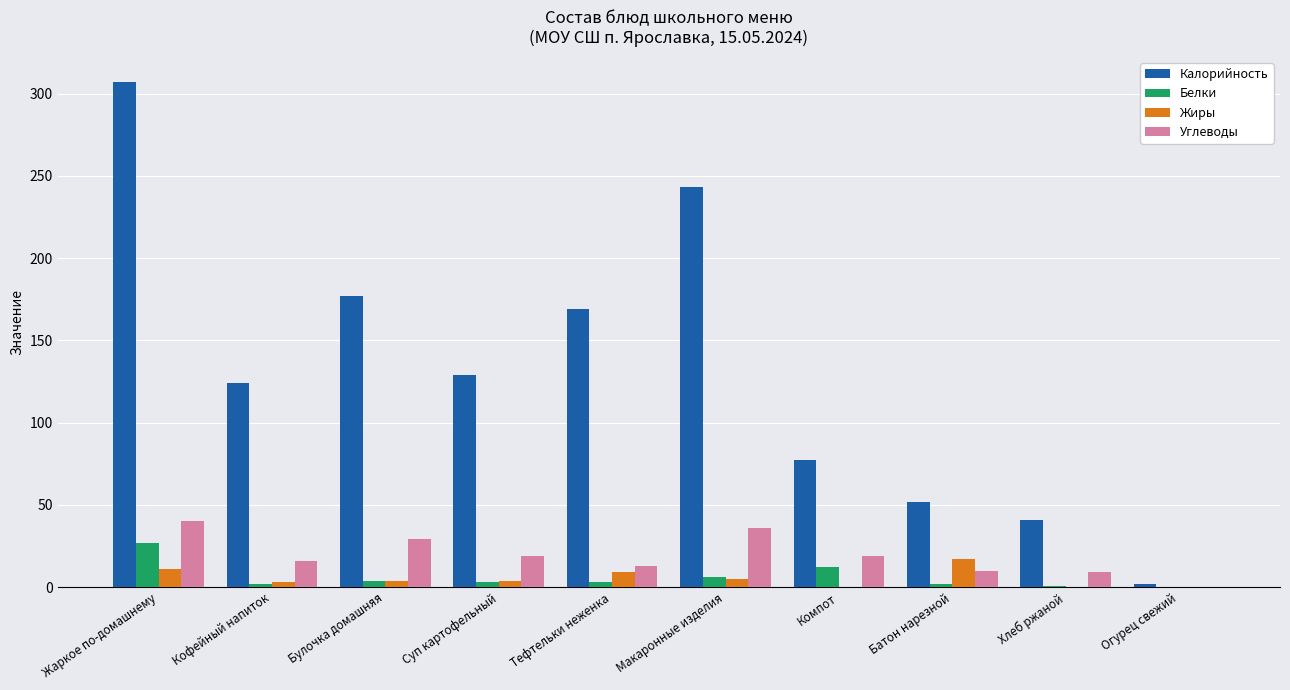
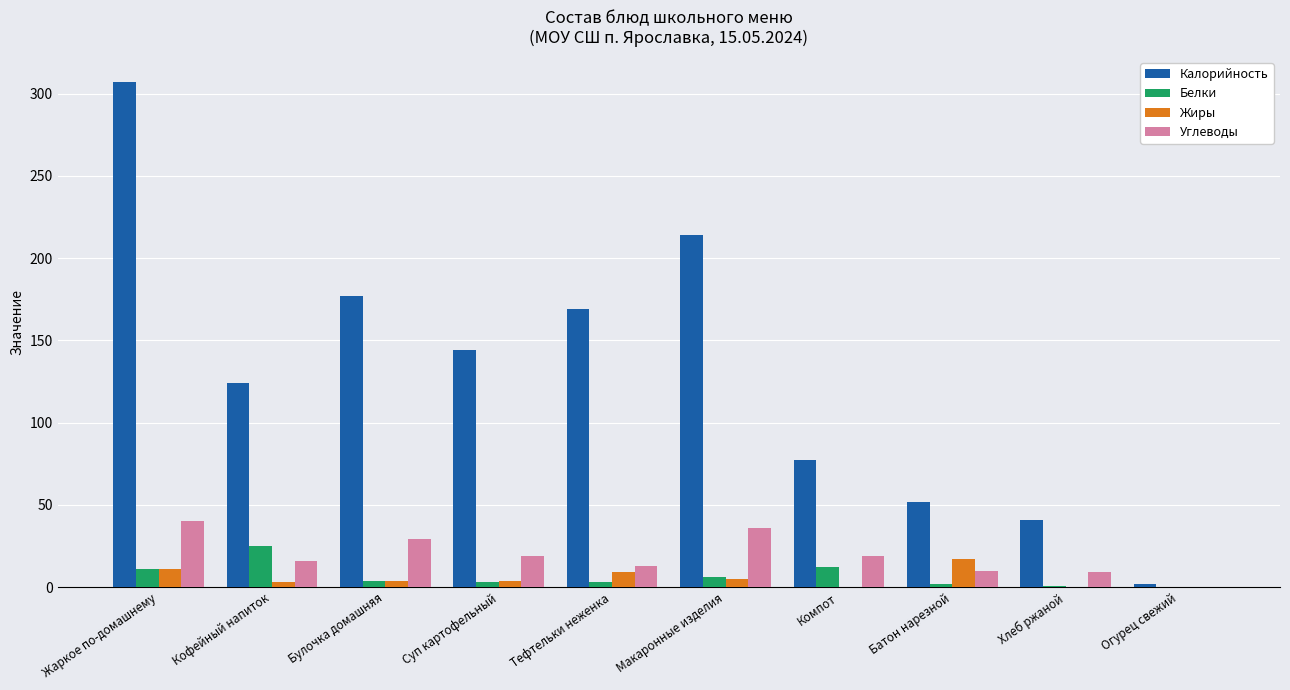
Белки, Жаркое по-домашнему: 27 -> 11
Белки, Кофейный напиток: 2 -> 25
Калорийность, Суп картофельный: 129 -> 144
Калорийность, Макаронные изделия: 243 -> 214
